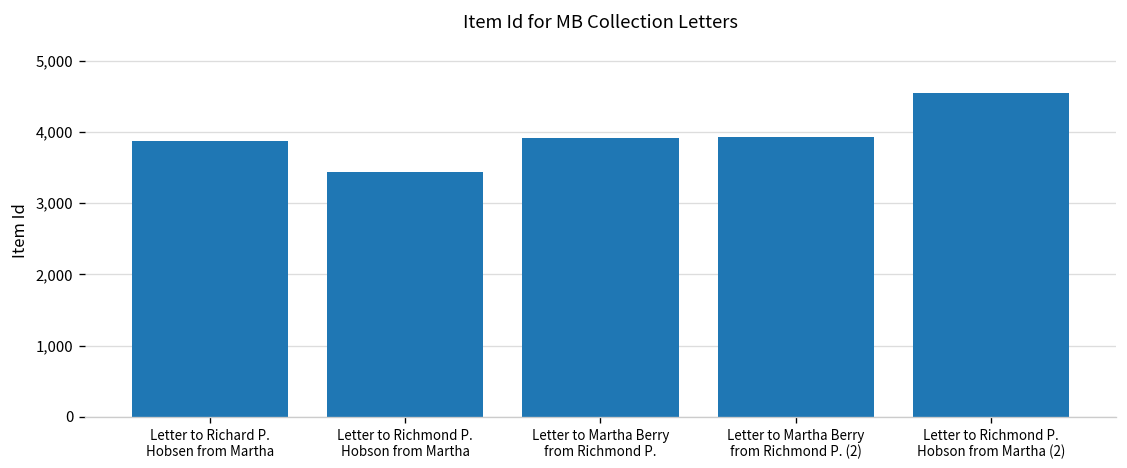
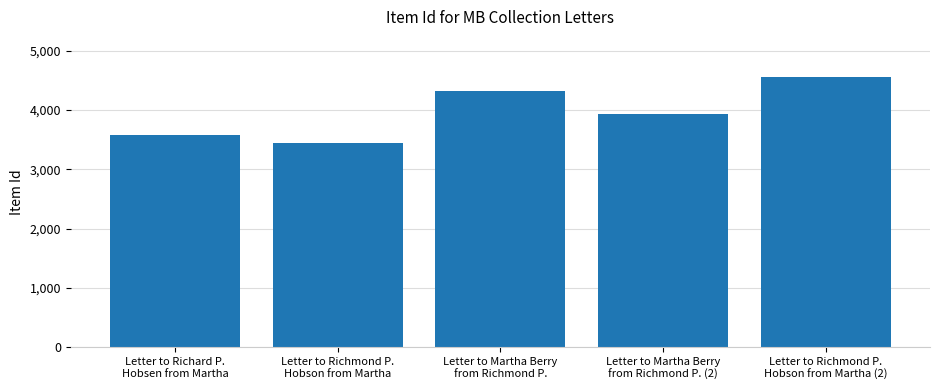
Letter to Richard P. Hobsen from Martha: 3,900 -> 3,600
Letter to Martha Berry from Richmond P.: 3,900 -> 4,300
